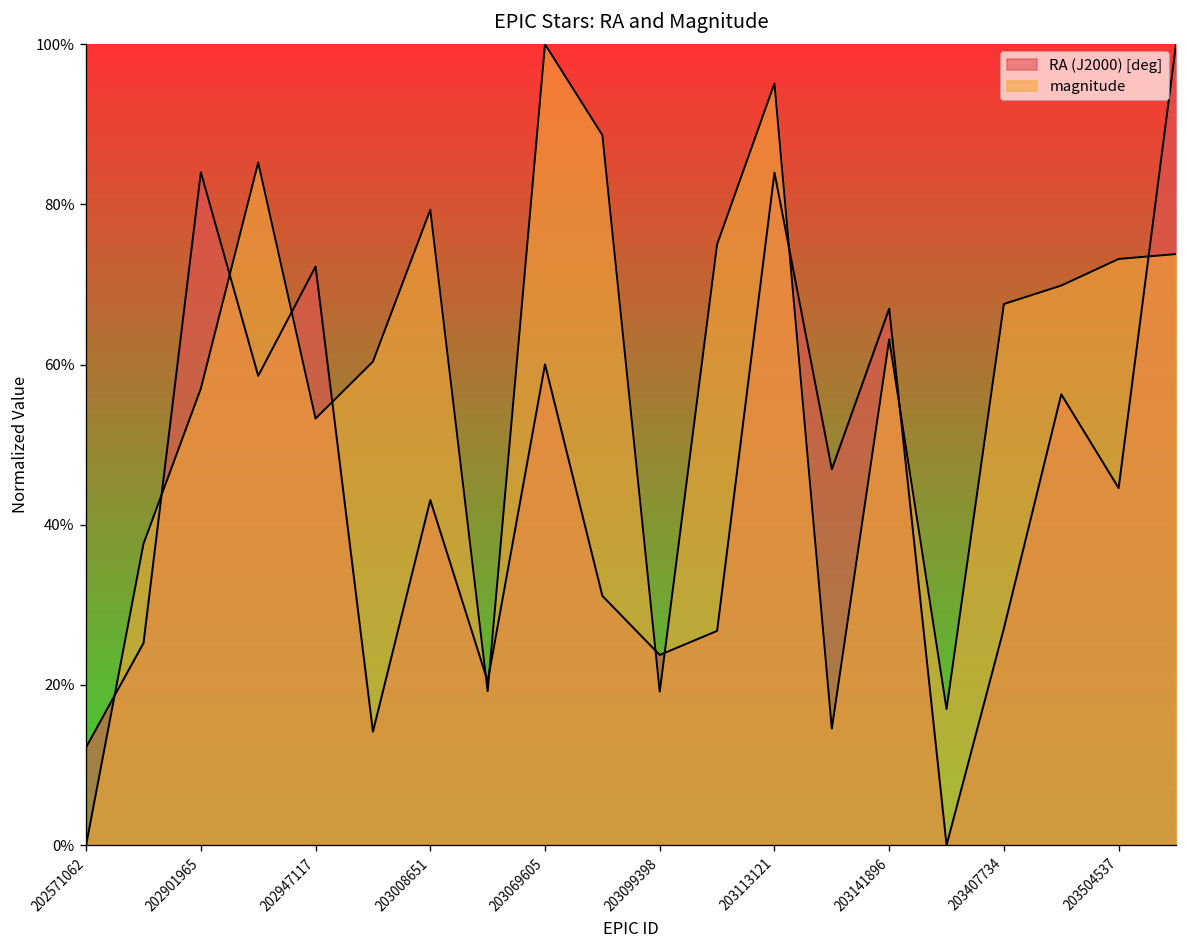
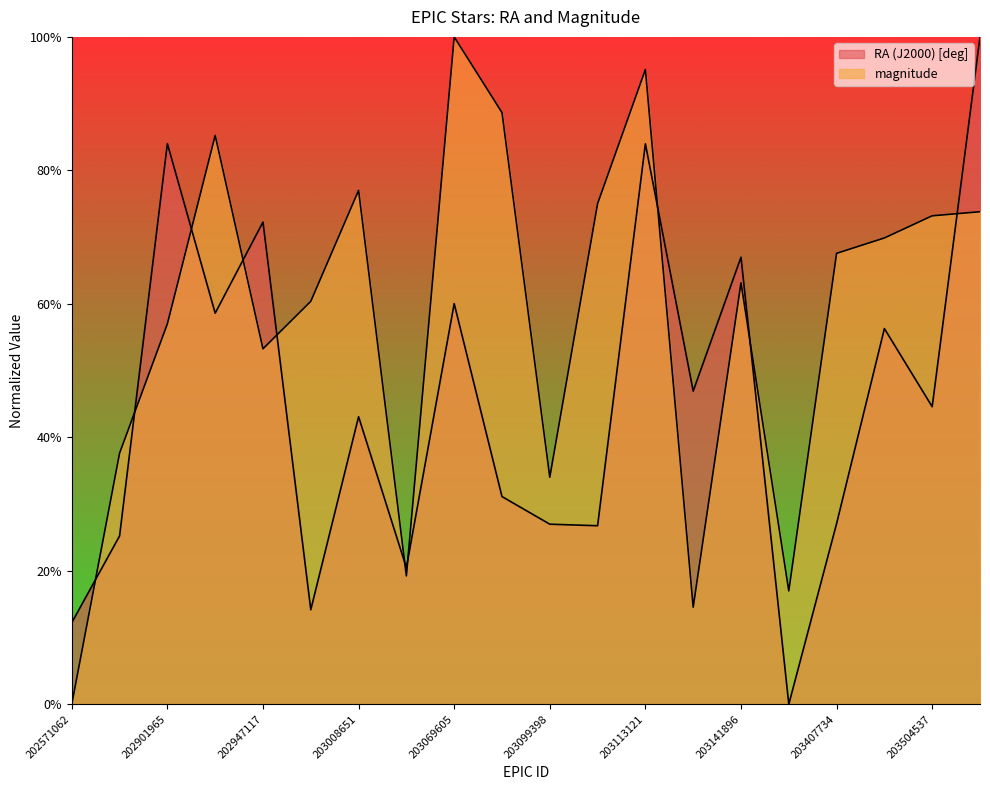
magnitude, 203008651: 79% -> 77%
RA (J2000) [deg], 203099398: 24% -> 27%
magnitude, 203099398: 19% -> 34%
